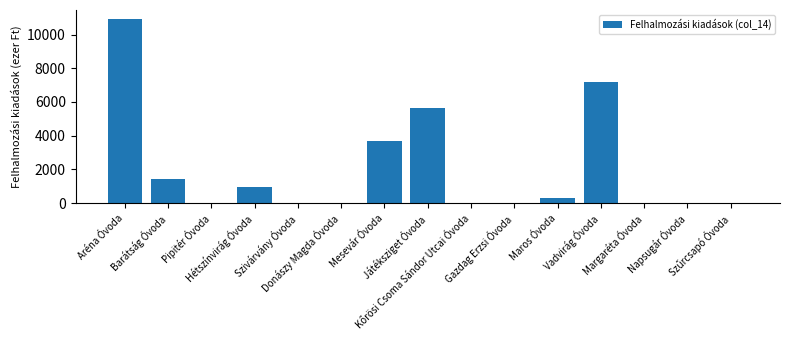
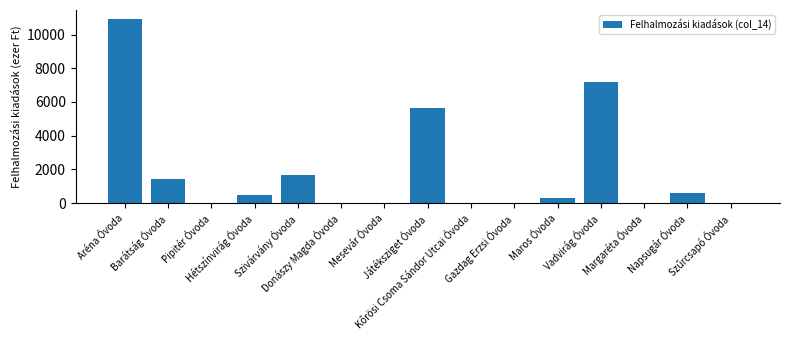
Hétszínvirág Óvoda: 1000 -> 500
Szivárvány Óvoda: 0 -> 1700
Mesevár Óvoda: 3700 -> 0
Napsugár Óvoda: 0 -> 600
